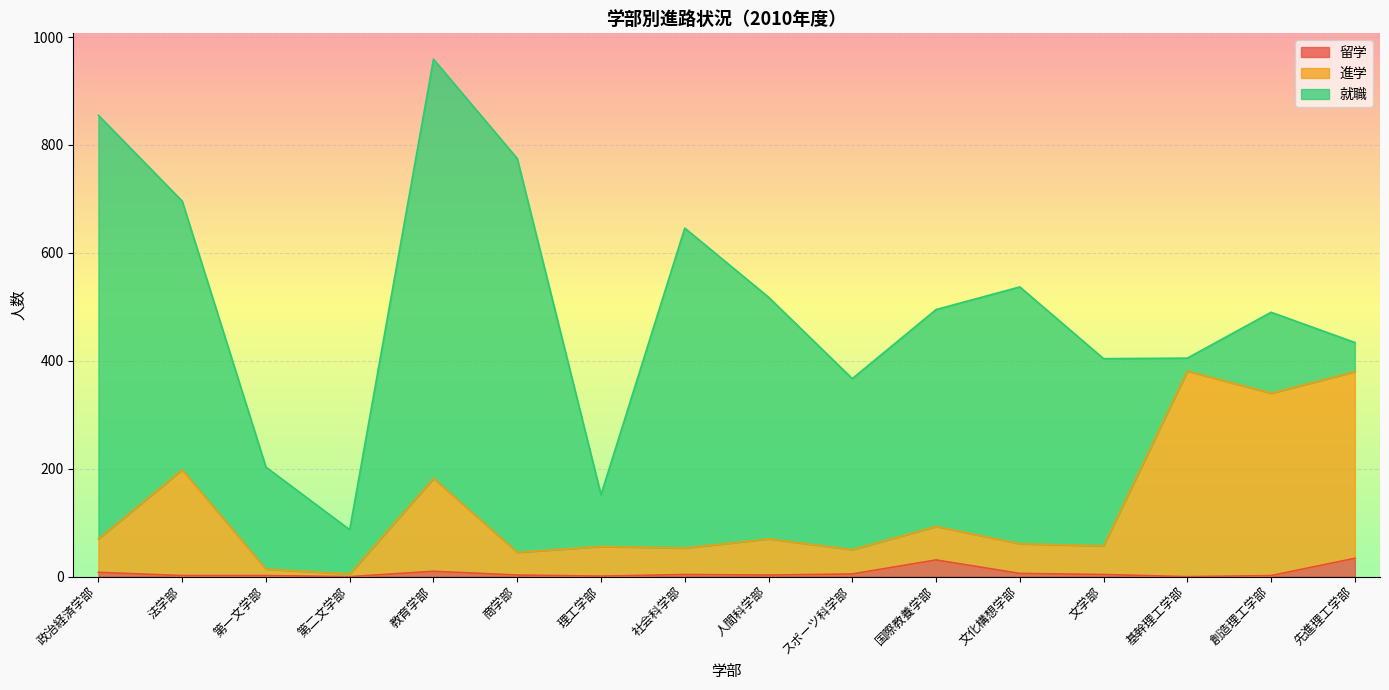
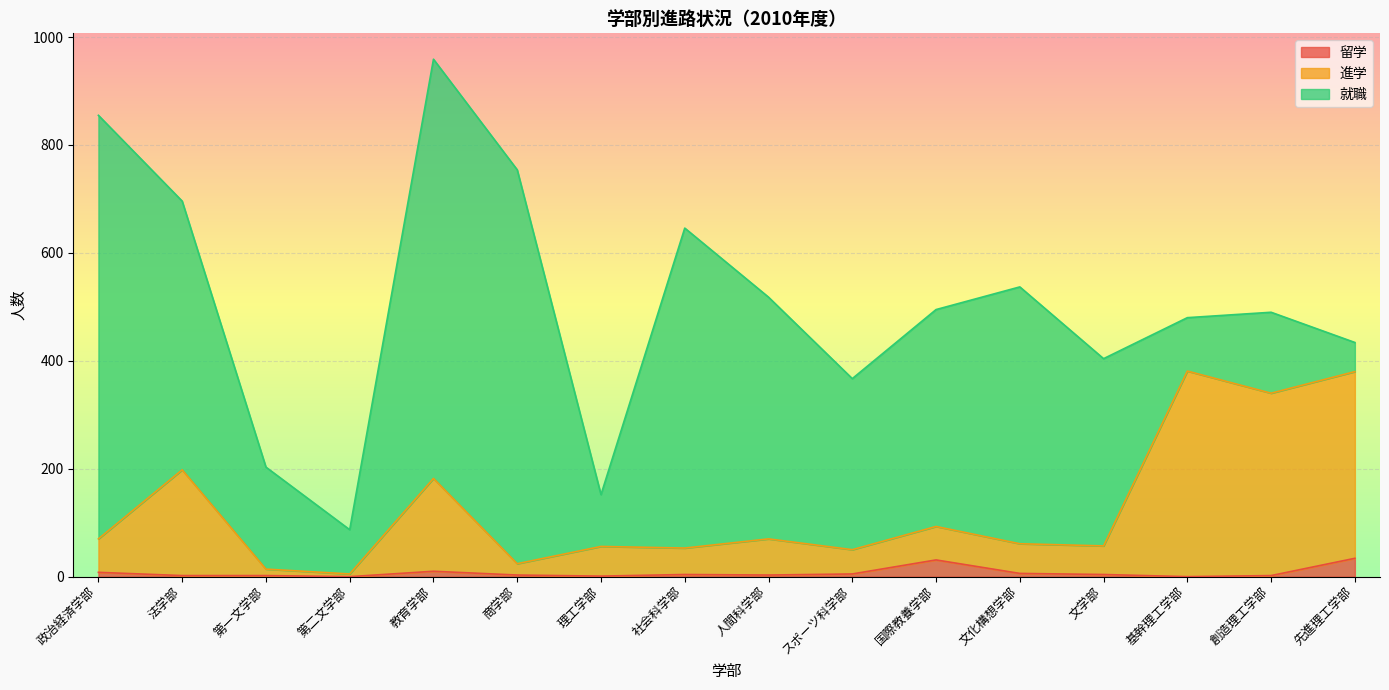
進学, 商学部: 40 -> 20
就職, 基幹理工学部: 20 -> 100
